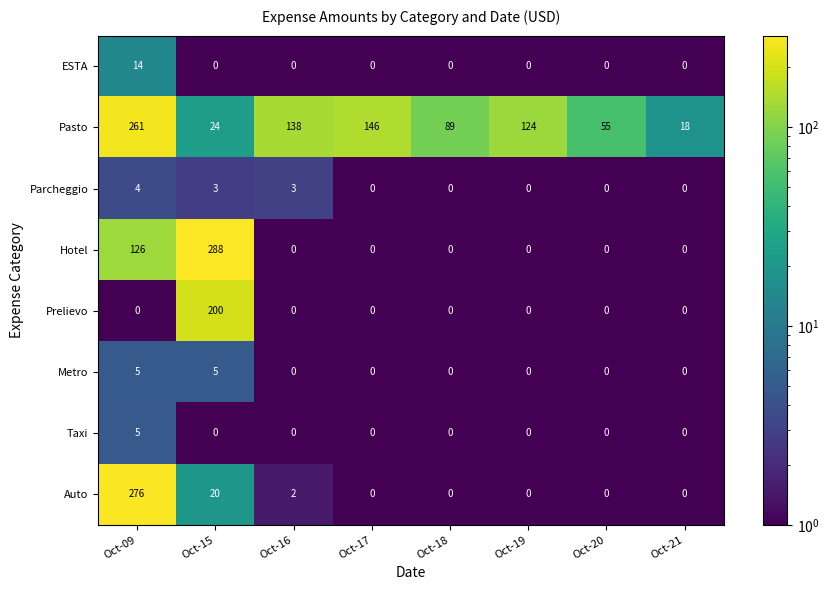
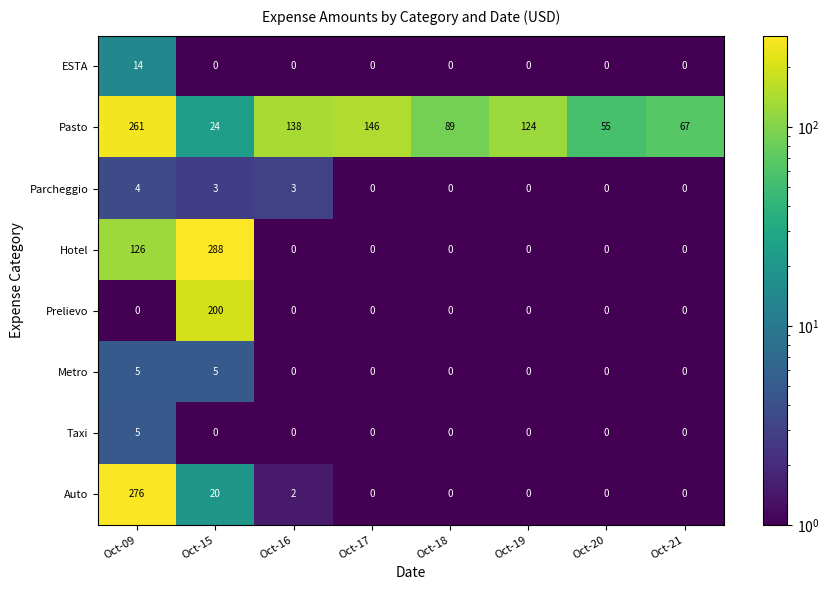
Pasto, Oct-21: 18 -> 67
